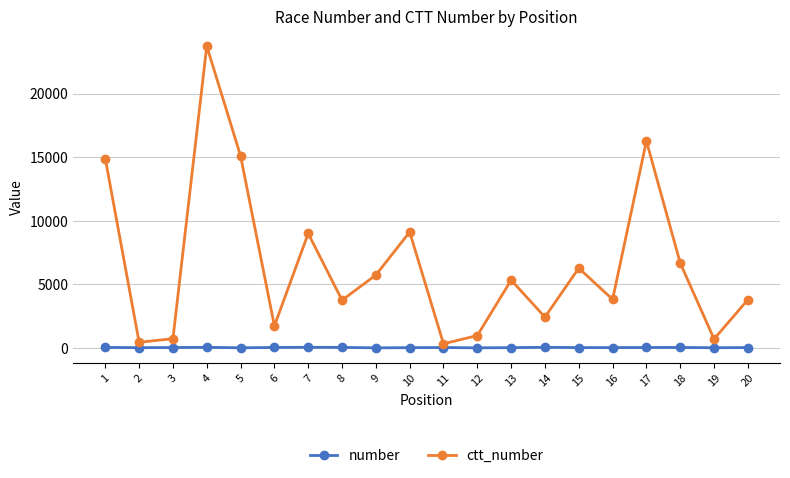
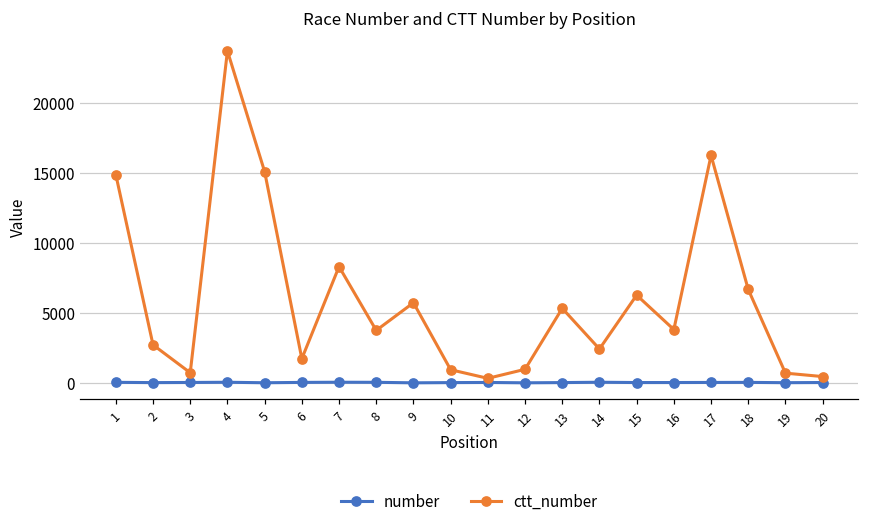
ctt_number, 2: 400 -> 2700
ctt_number, 7: 9000 -> 8300
ctt_number, 10: 9100 -> 900
ctt_number, 20: 3800 -> 500
